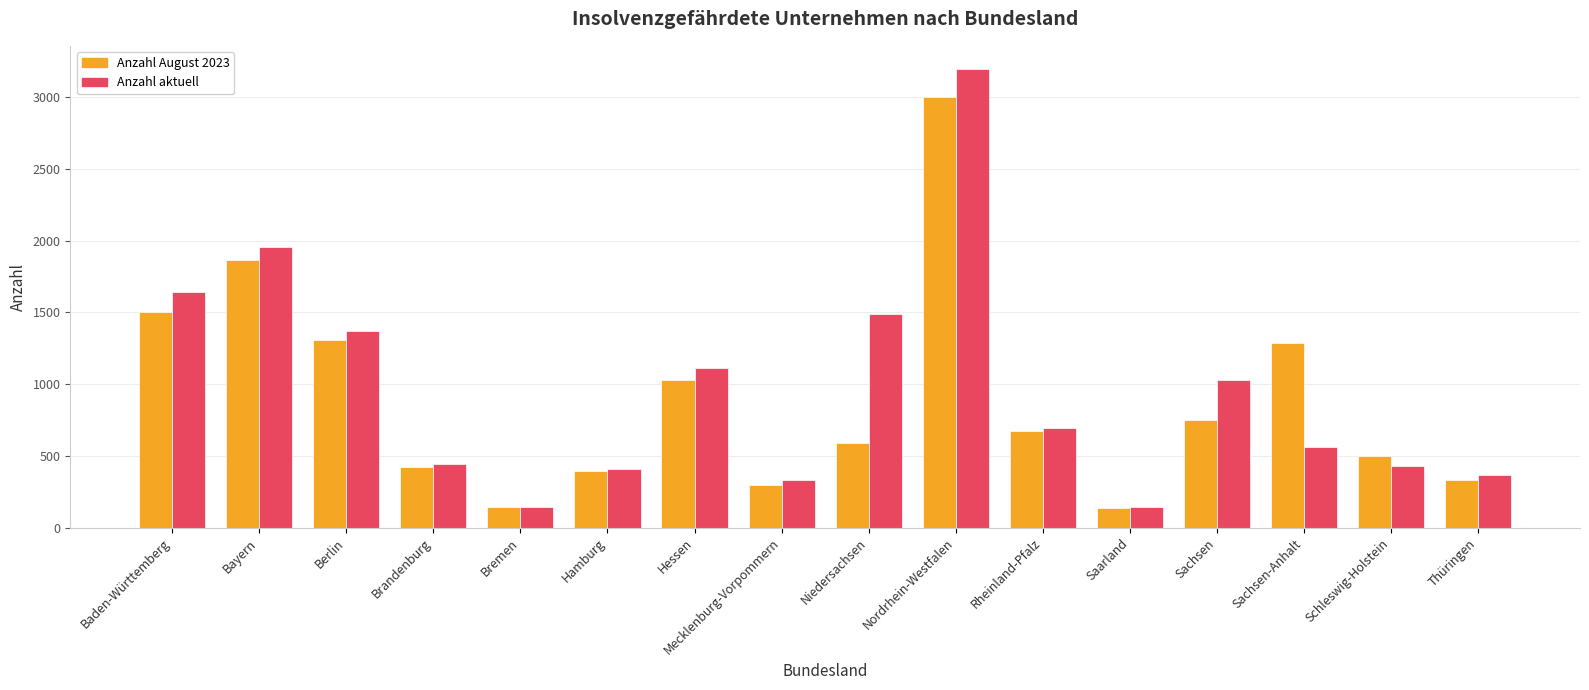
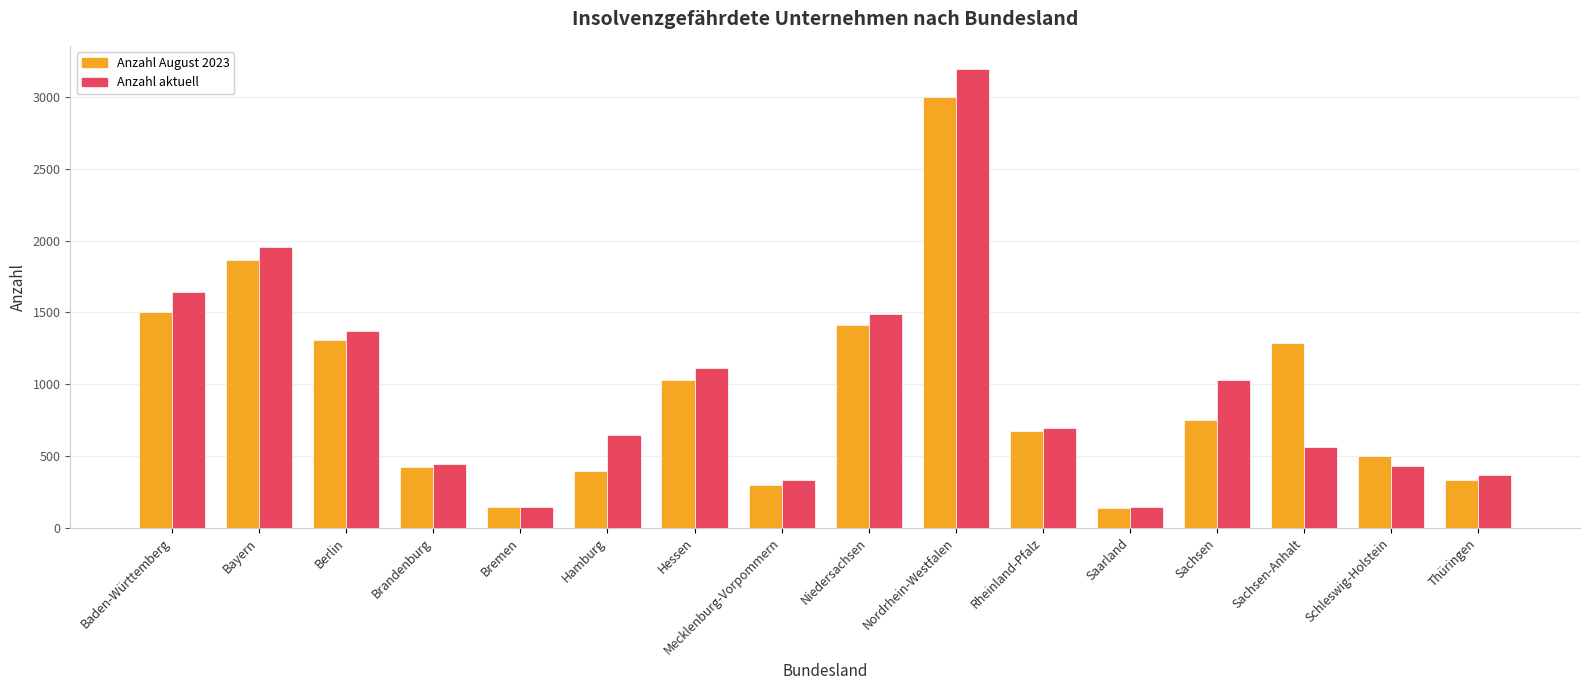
Anzahl aktuell, Hamburg: 410 -> 650
Anzahl August 2023, Niedersachsen: 590 -> 1410
